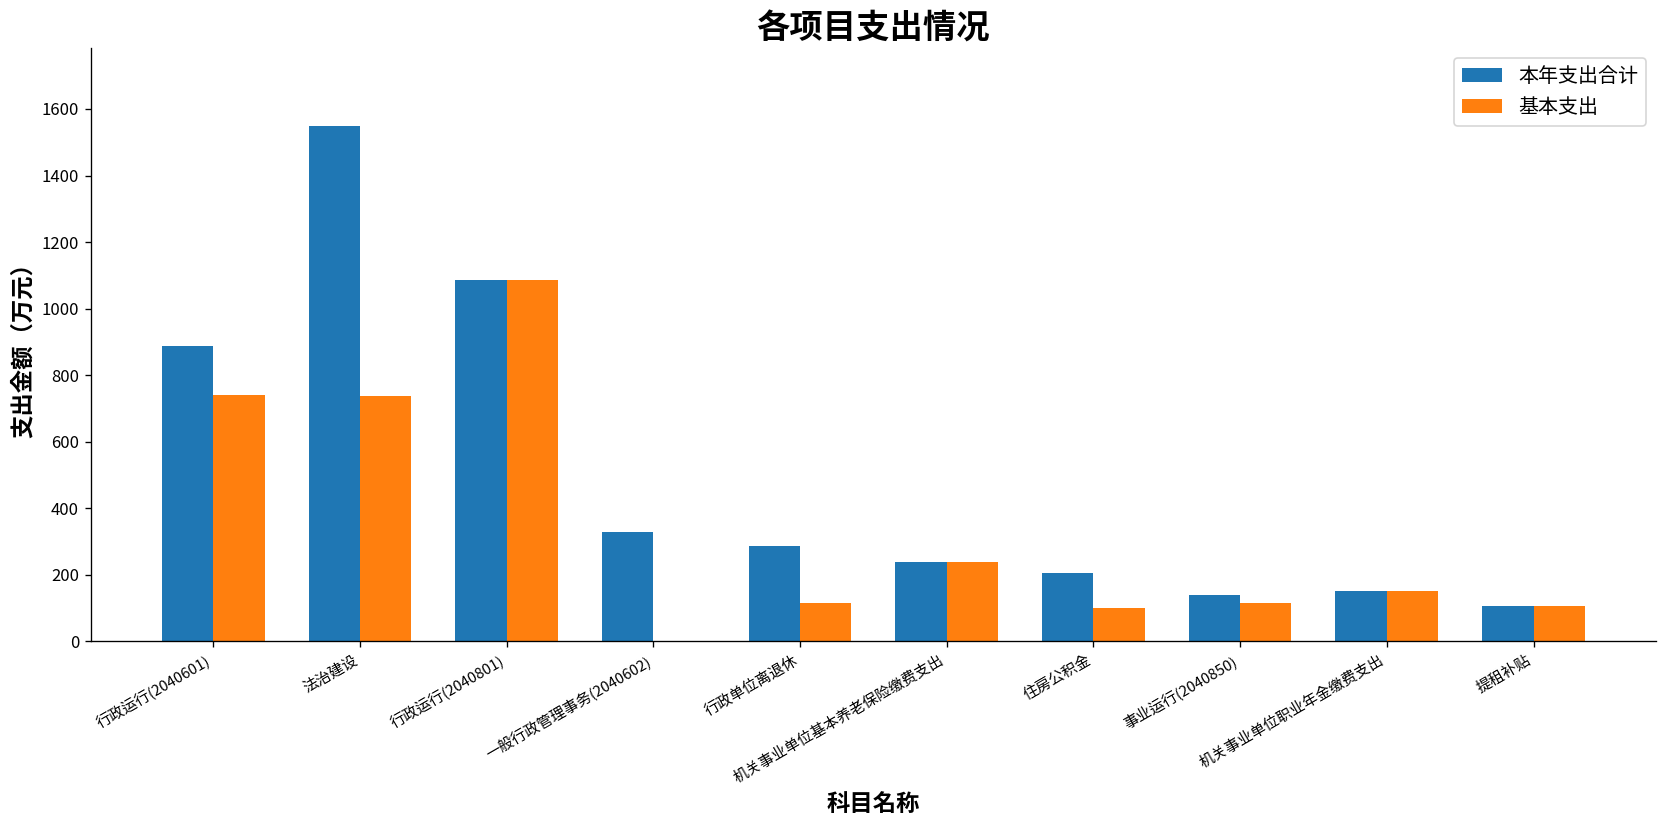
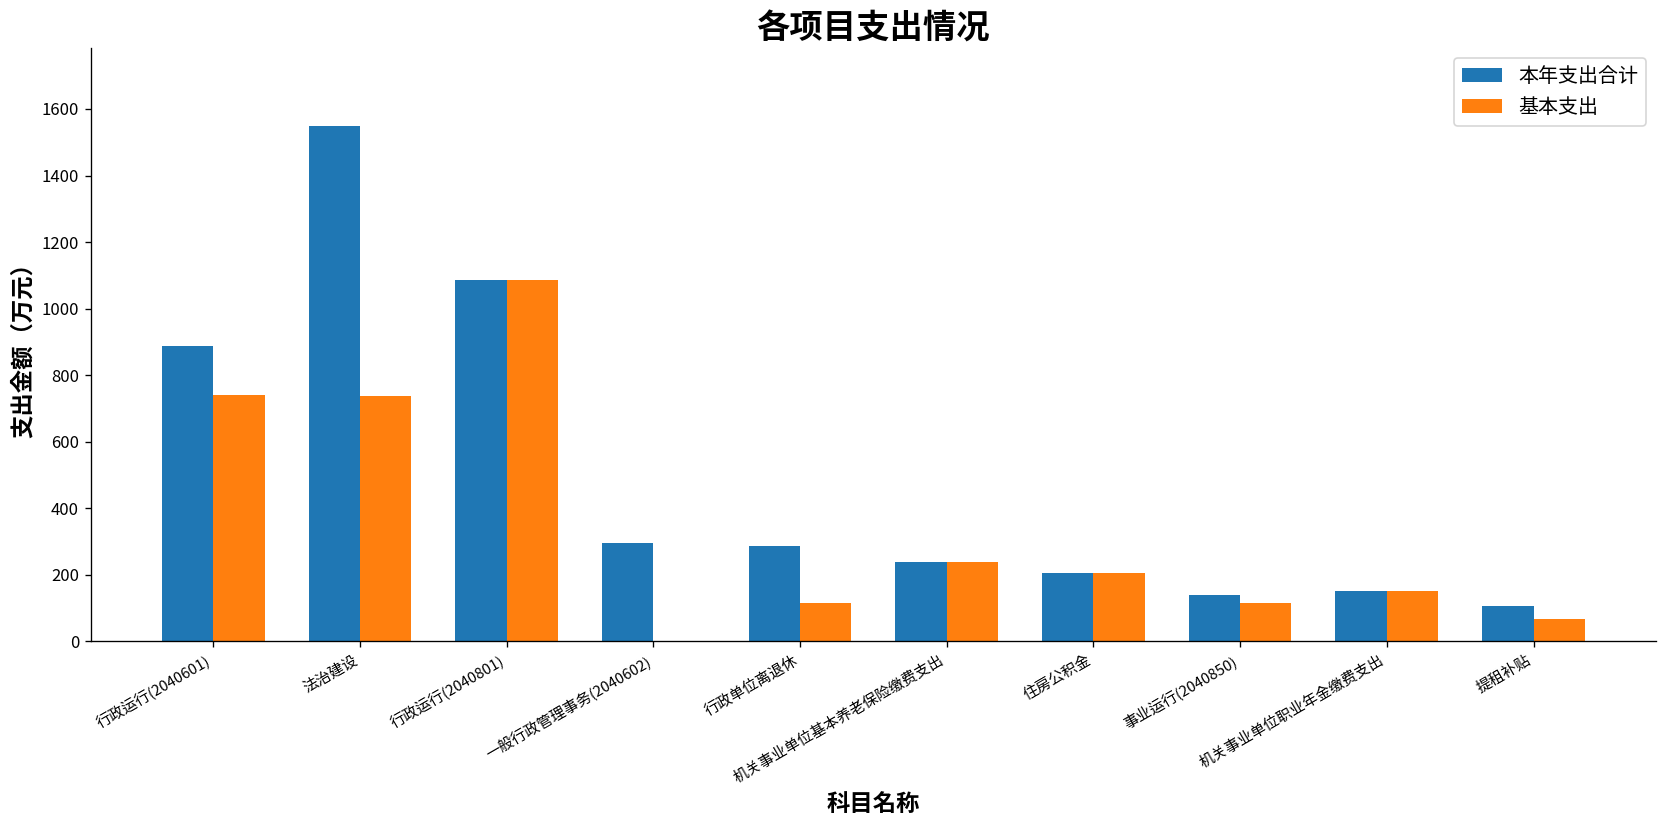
本年支出合计, 一般行政管理事务(2040602): 330 -> 290
基本支出, 住房公积金: 100 -> 210
基本支出, 提租补贴: 100 -> 70
